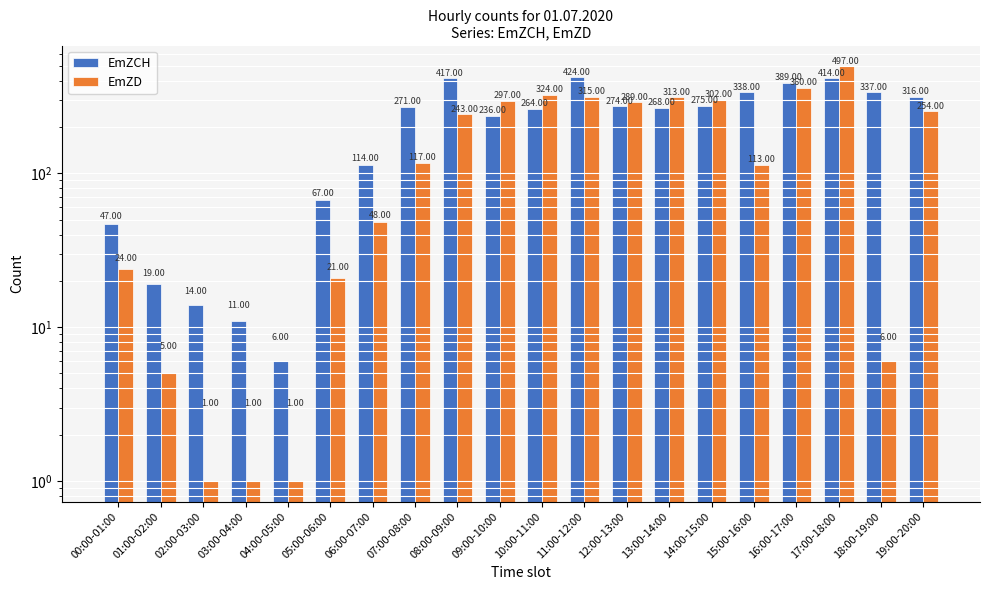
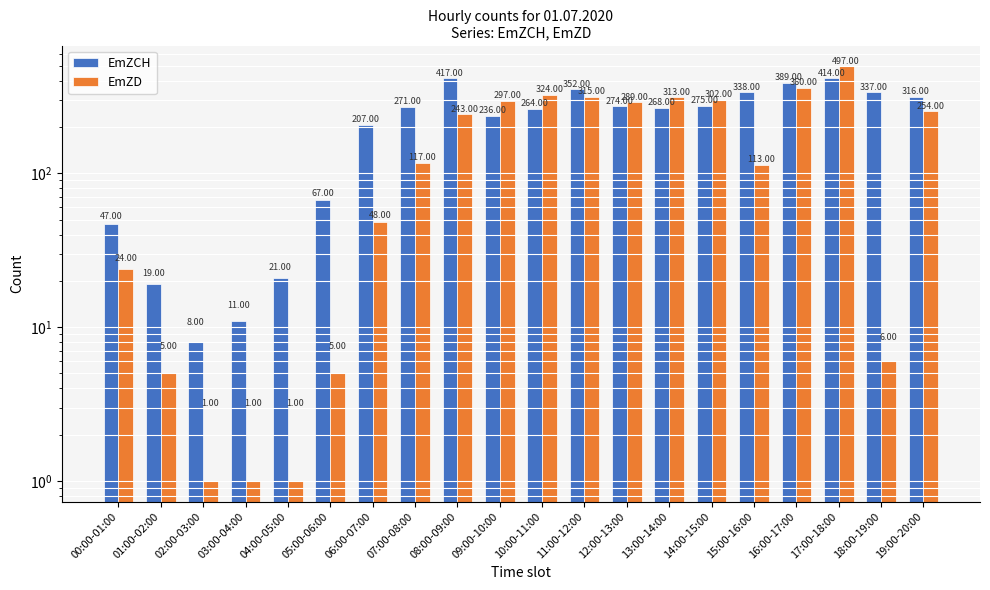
EmZCH, 02:00-03:00: 14.00 -> 8.00
EmZCH, 04:00-05:00: 6.00 -> 21.00
EmZD, 05:00-06:00: 21.00 -> 5.00
EmZCH, 06:00-07:00: 114.00 -> 207.00
EmZCH, 11:00-12:00: 424.00 -> 352.00
